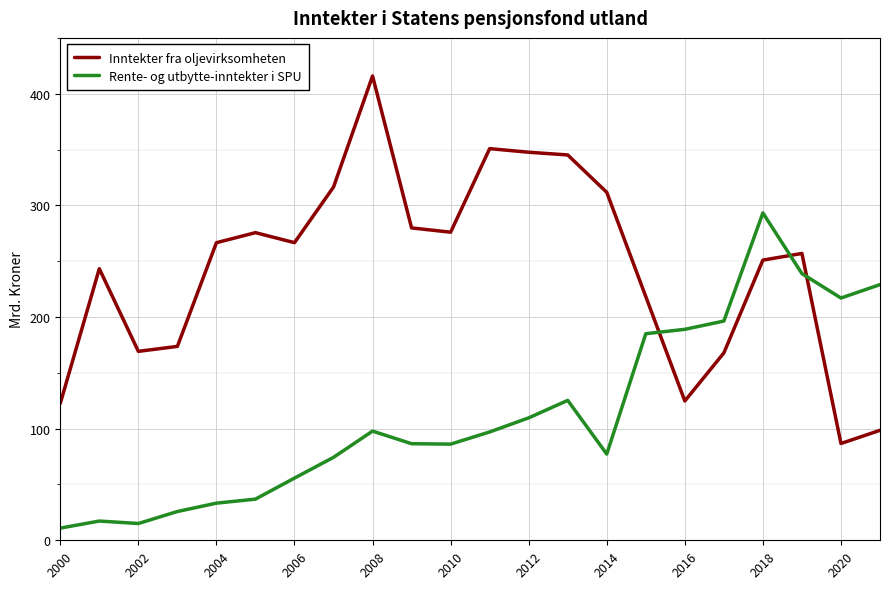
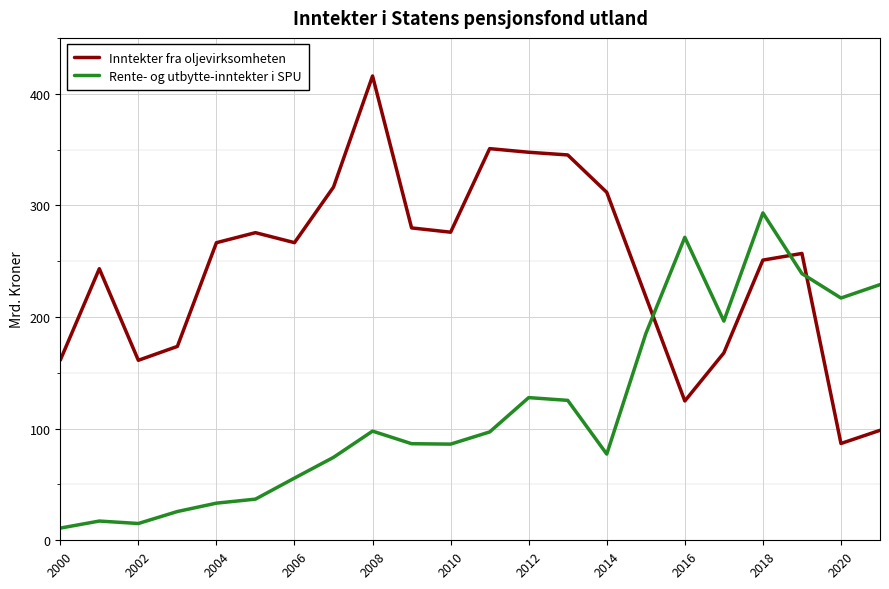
Inntekter fra oljevirksomheten, 2000: 123 -> 161
Inntekter fra oljevirksomheten, 2002: 169 -> 161
Rente- og utbytte-inntekter i SPU, 2012: 110 -> 128
Rente- og utbytte-inntekter i SPU, 2016: 189 -> 271
